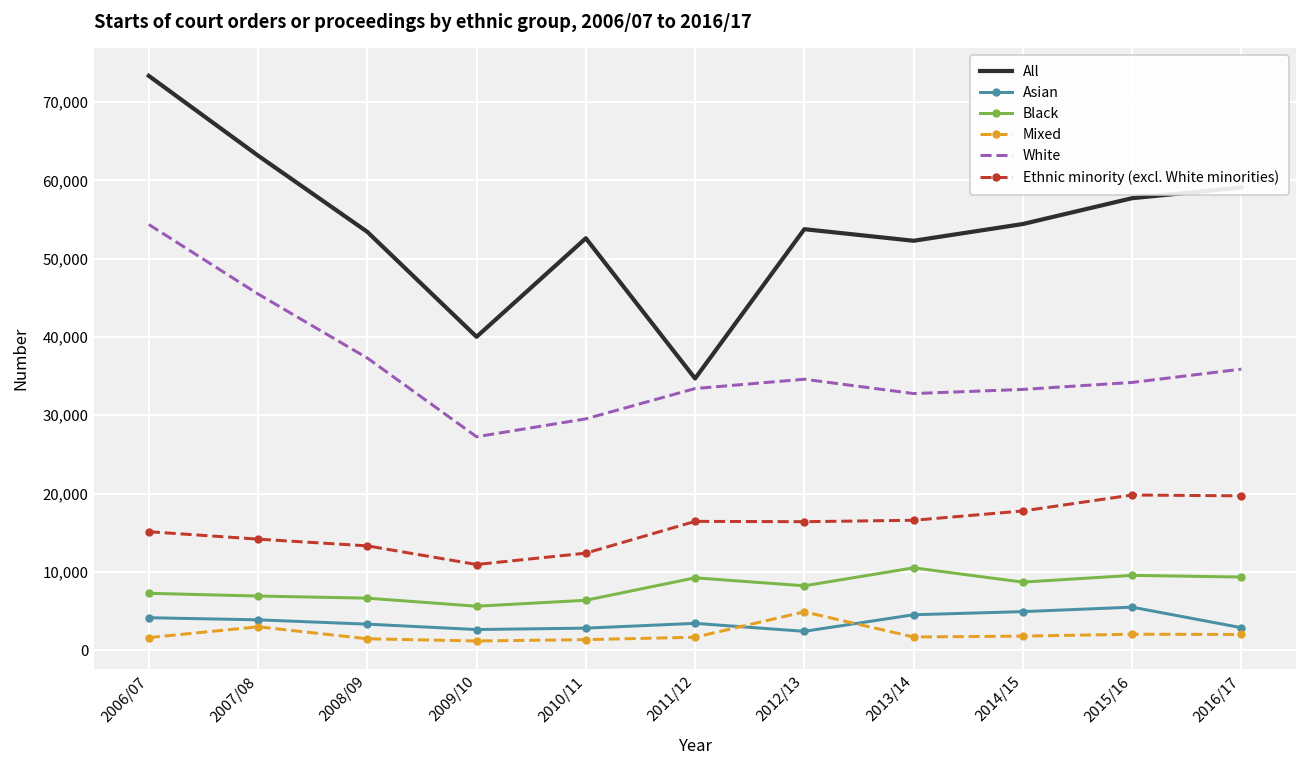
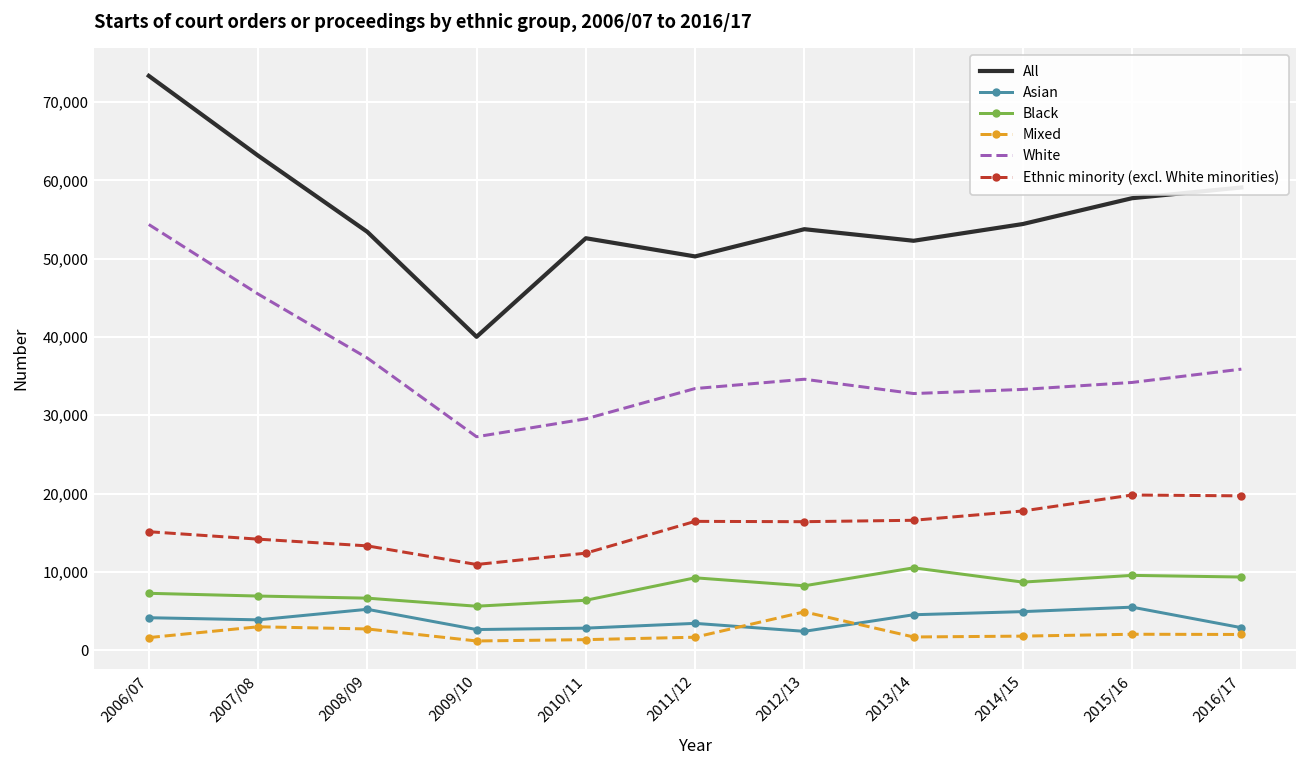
Asian, 2008/09: 3,000 -> 5,000
Mixed, 2008/09: 1,000 -> 3,000
All, 2011/12: 35,000 -> 50,000
